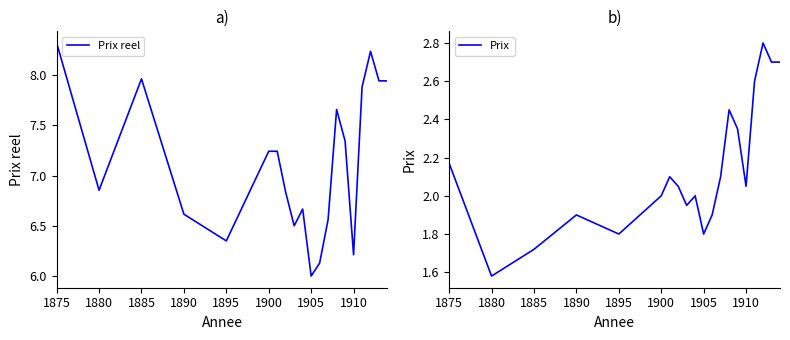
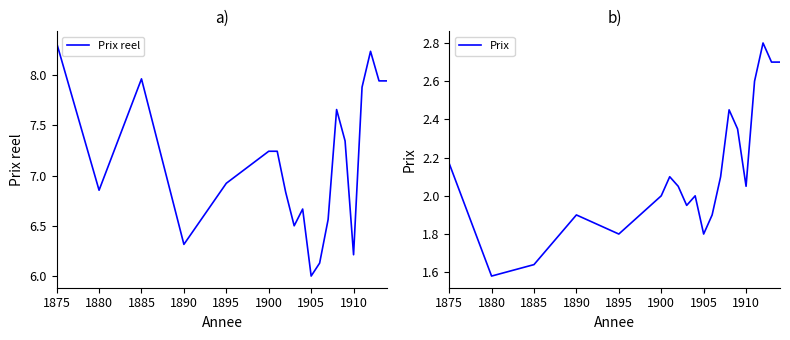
a), 1890: 6.62 -> 6.32
a), 1895: 6.35 -> 6.92
b), 1885: 1.72 -> 1.64
